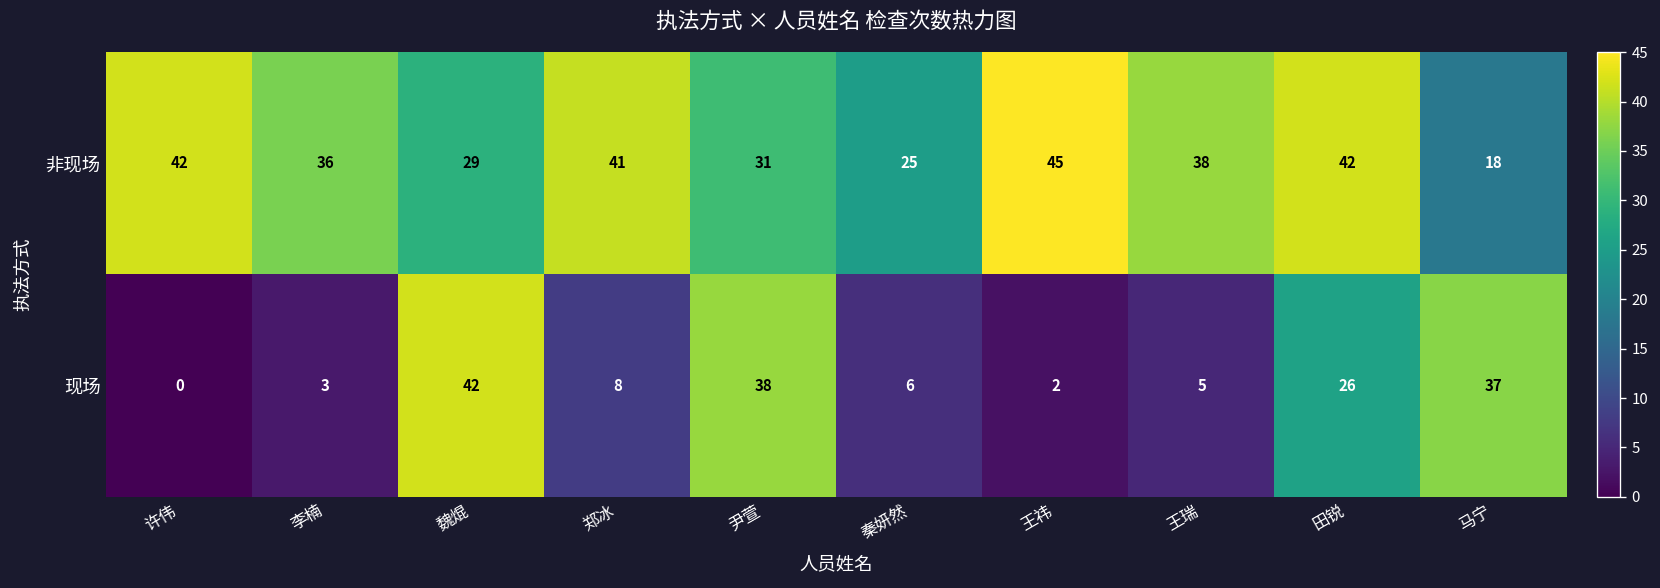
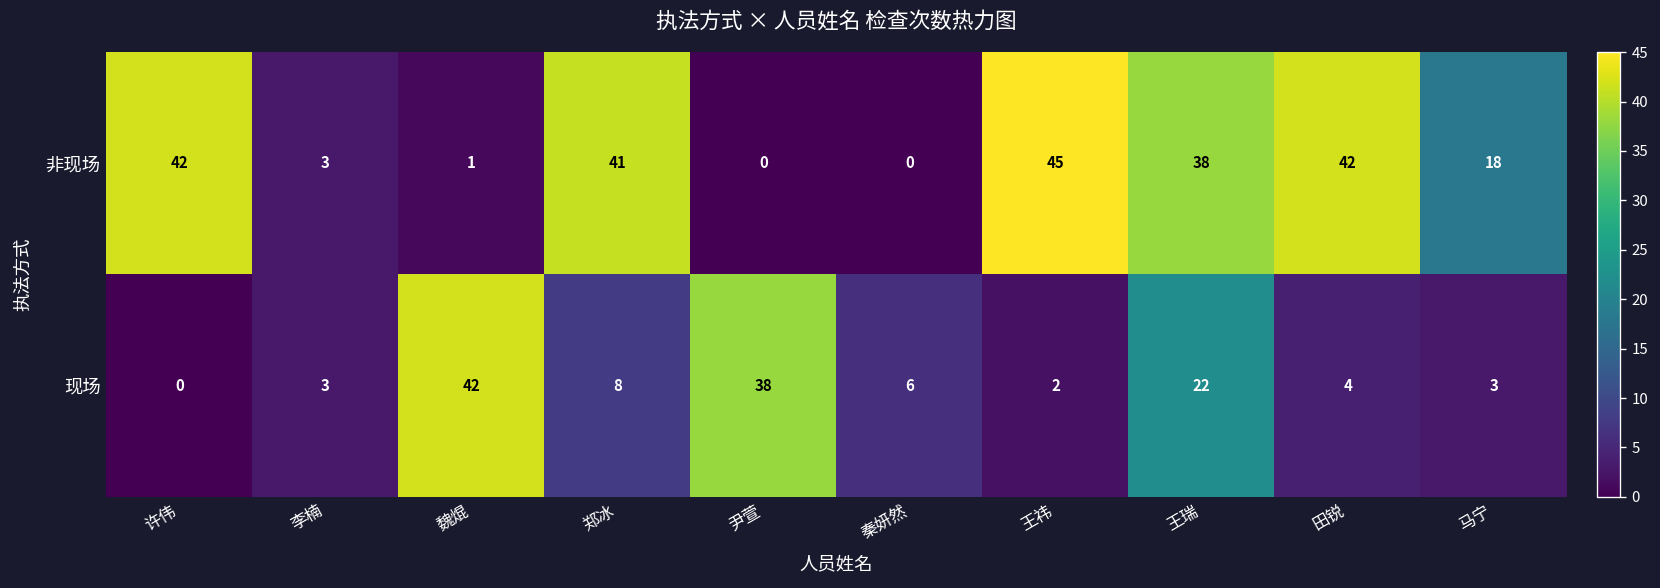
非现场, 李楠: 36 -> 3
非现场, 魏焜: 29 -> 1
非现场, 尹萱: 31 -> 0
非现场, 秦妍然: 25 -> 0
现场, 王瑞: 5 -> 22
现场, 田锐: 26 -> 4
现场, 马宁: 37 -> 3
